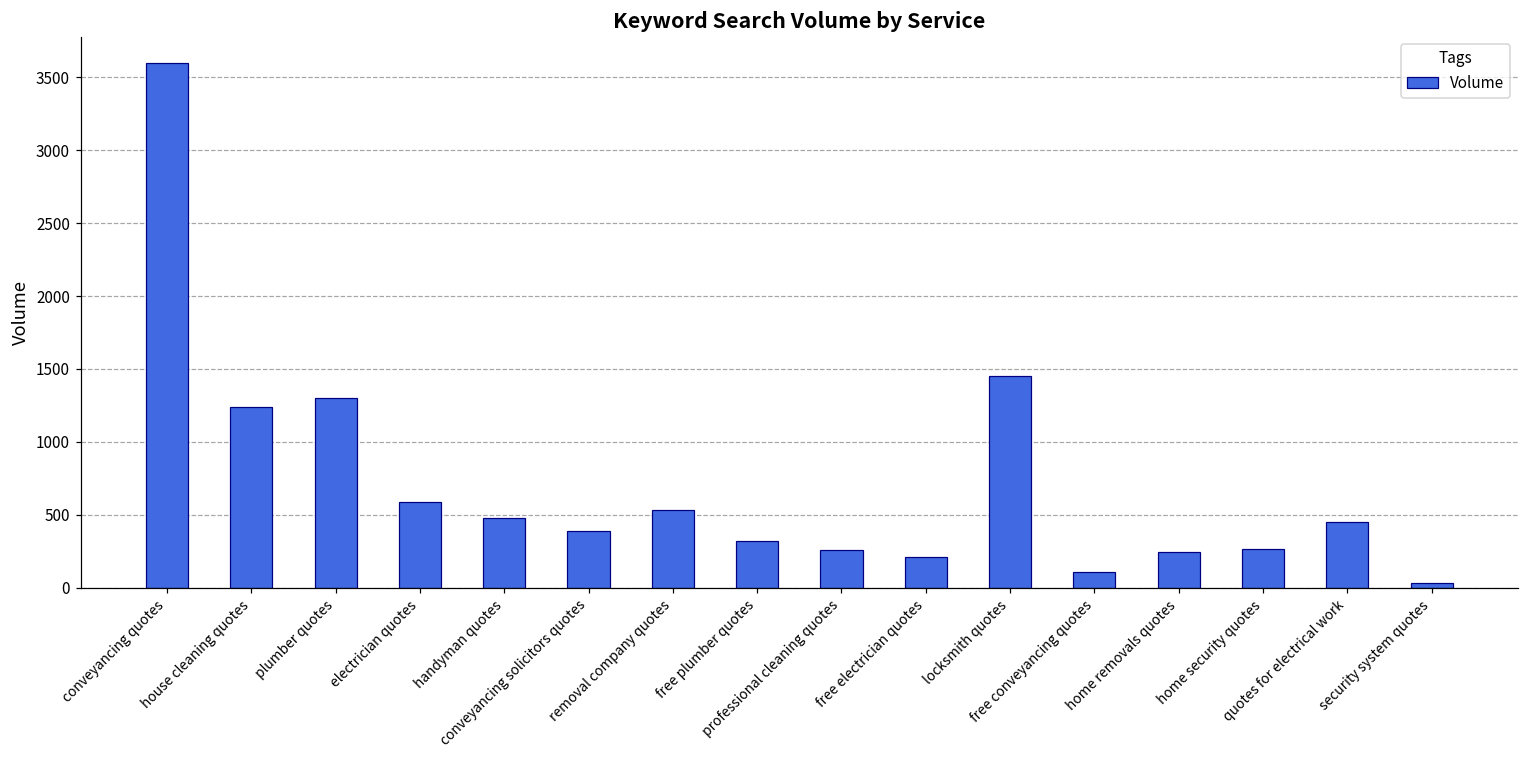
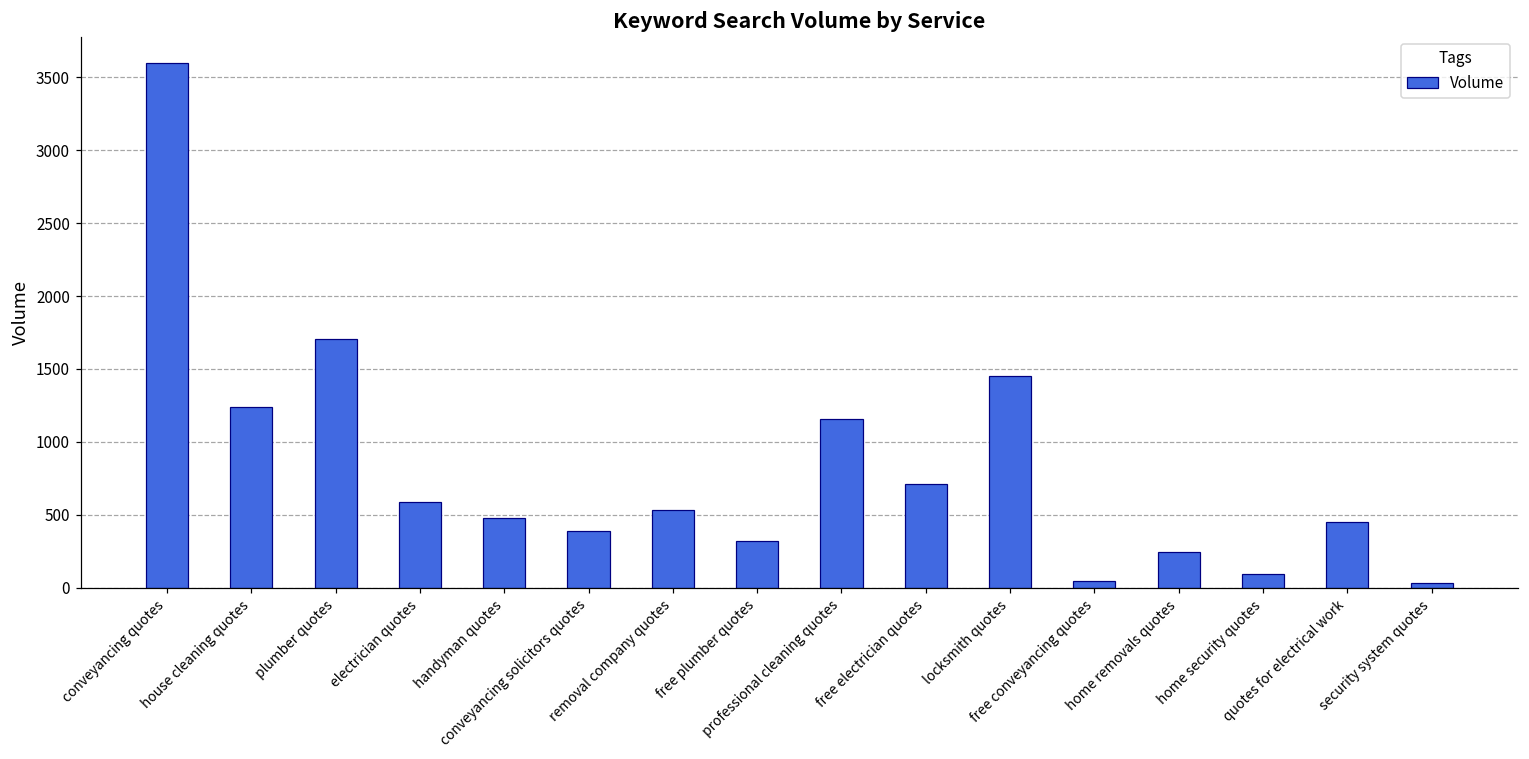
plumber quotes: 1300 -> 1700
professional cleaning quotes: 260 -> 1160
free electrician quotes: 210 -> 710
free conveyancing quotes: 110 -> 40
home security quotes: 270 -> 90
